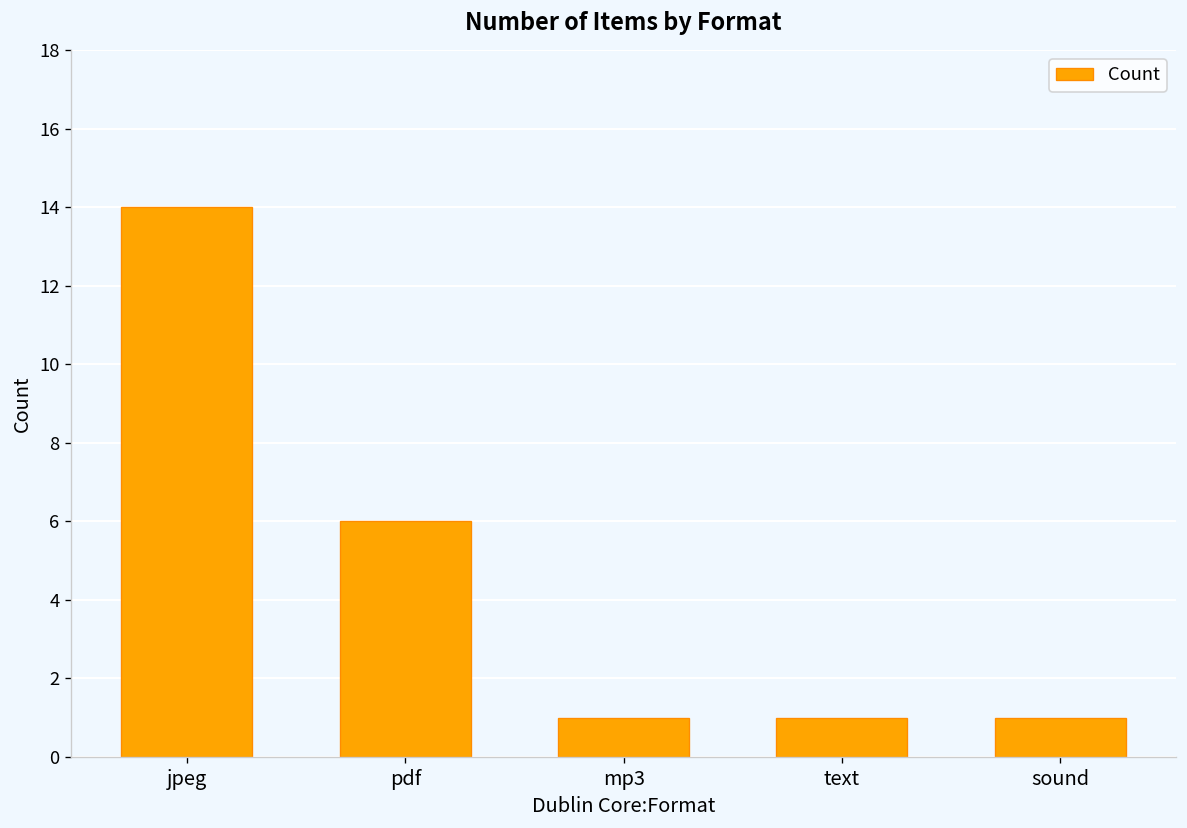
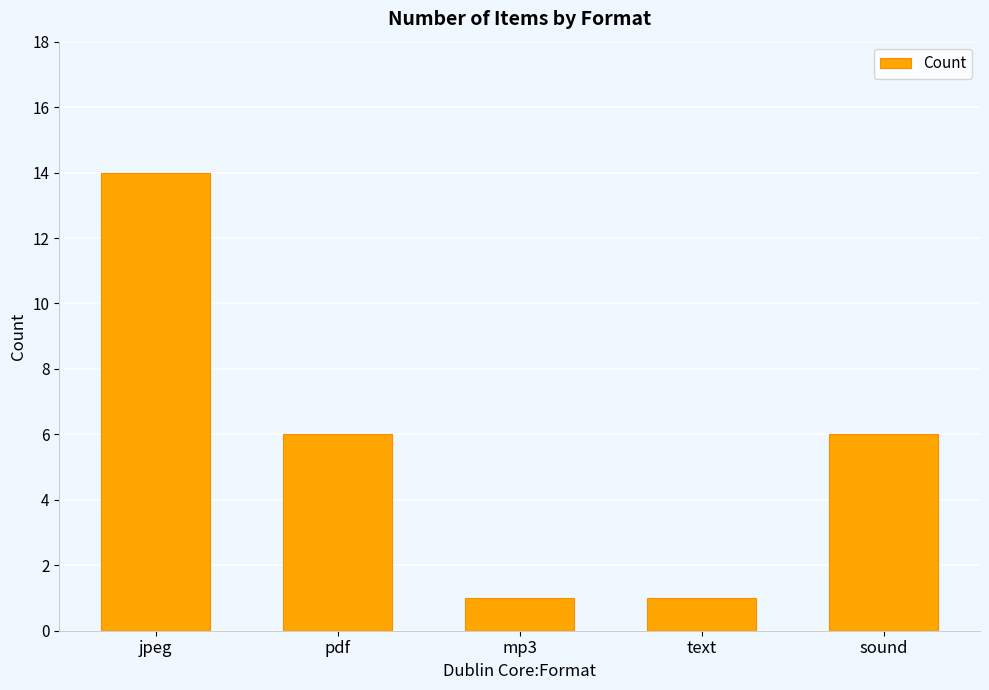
sound: 1 -> 6
